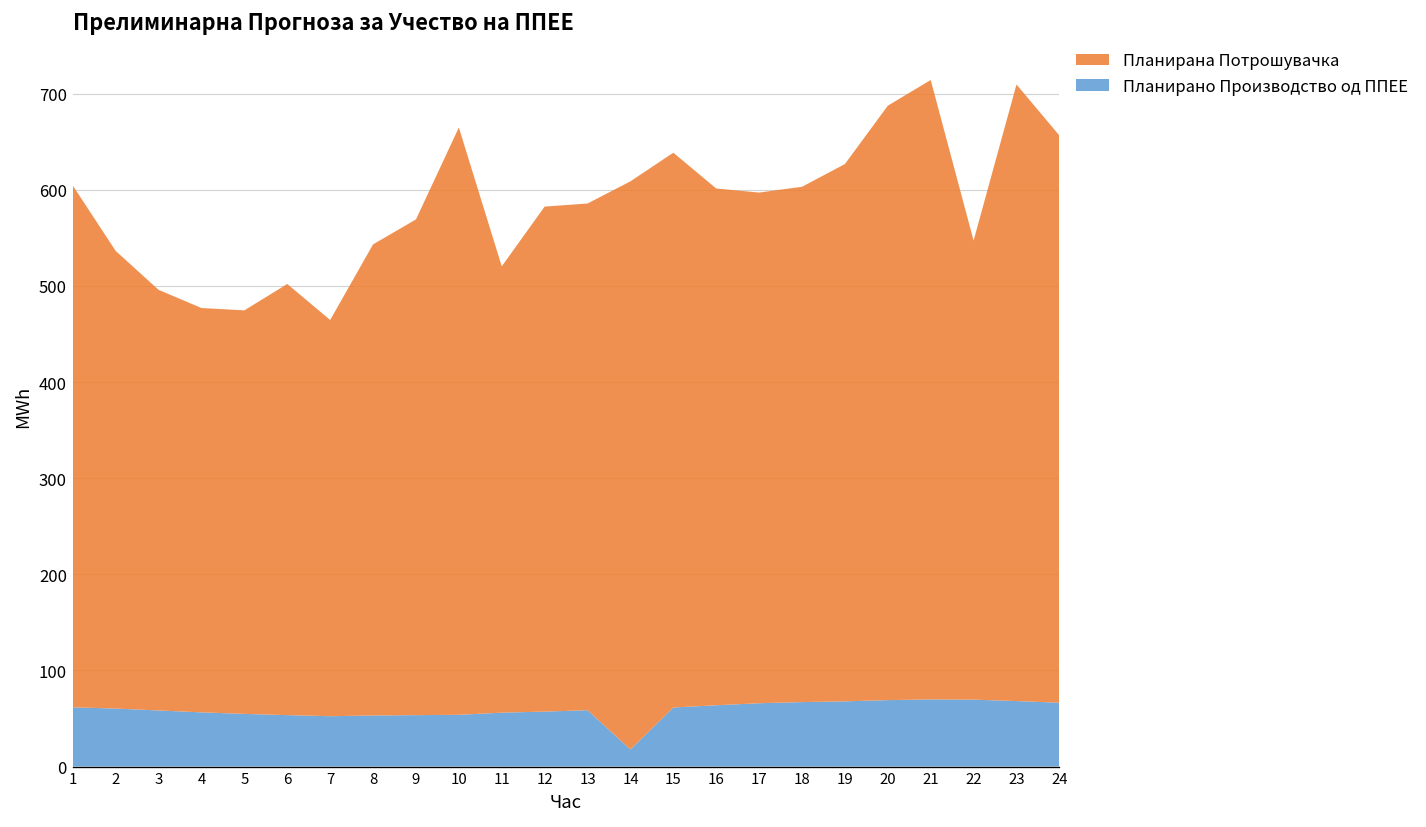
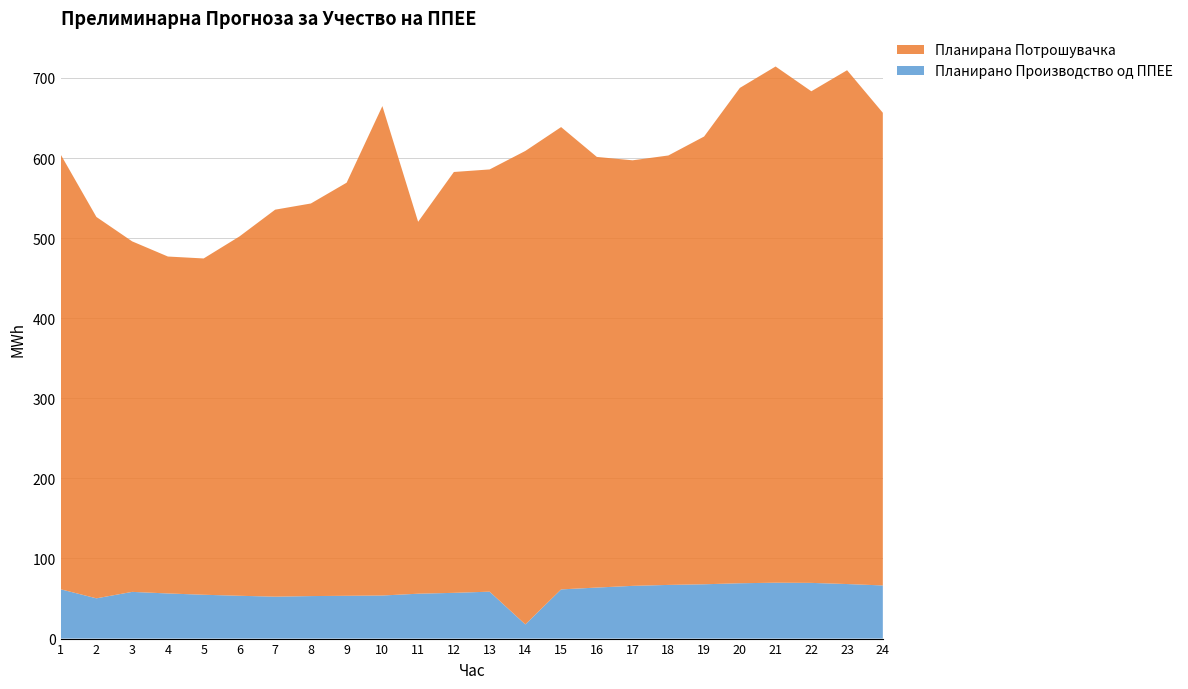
Планирано Производство од ППЕЕ, 2: 60 -> 50
Планирана Потрошувачка, 7: 410 -> 480
Планирана Потрошувачка, 22: 480 -> 610
